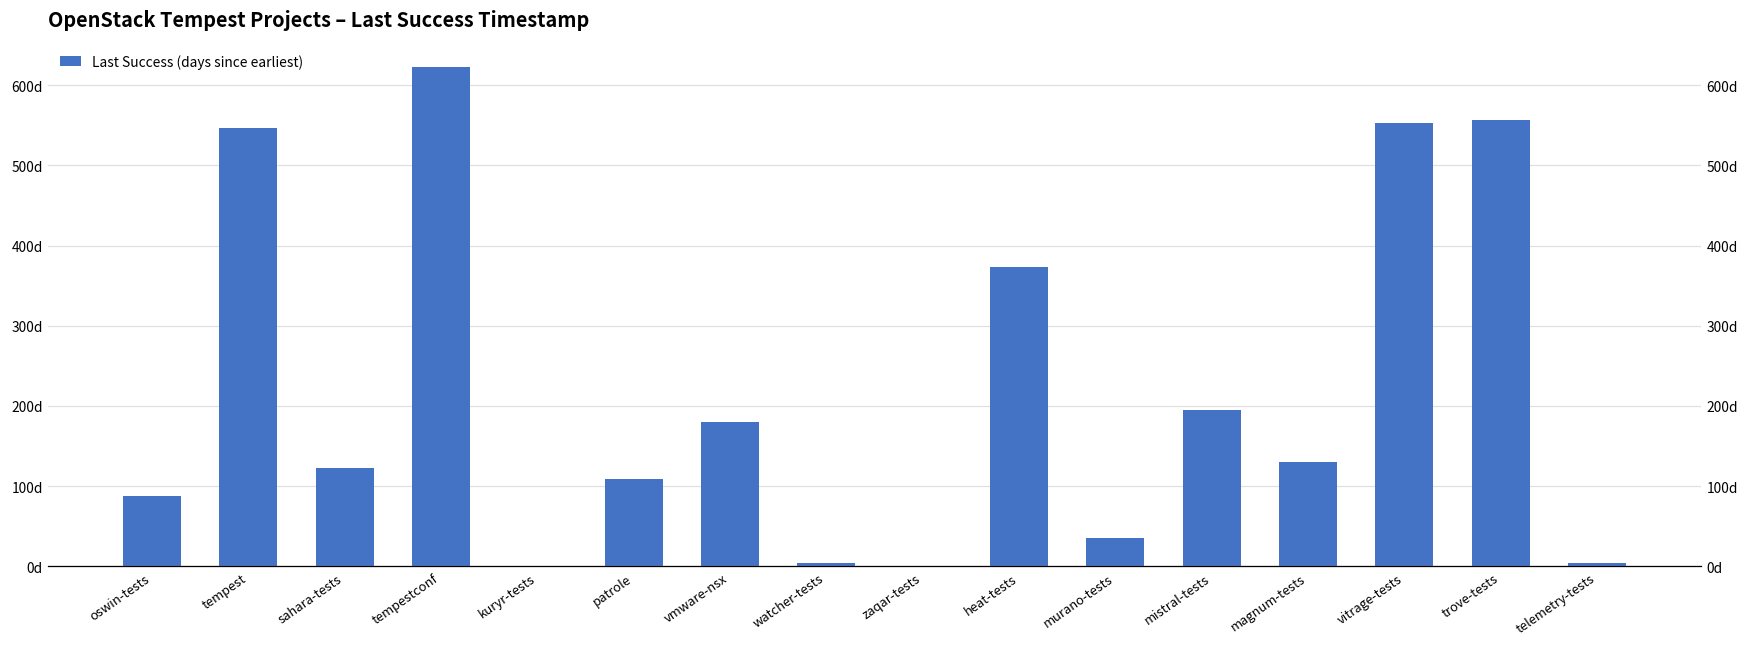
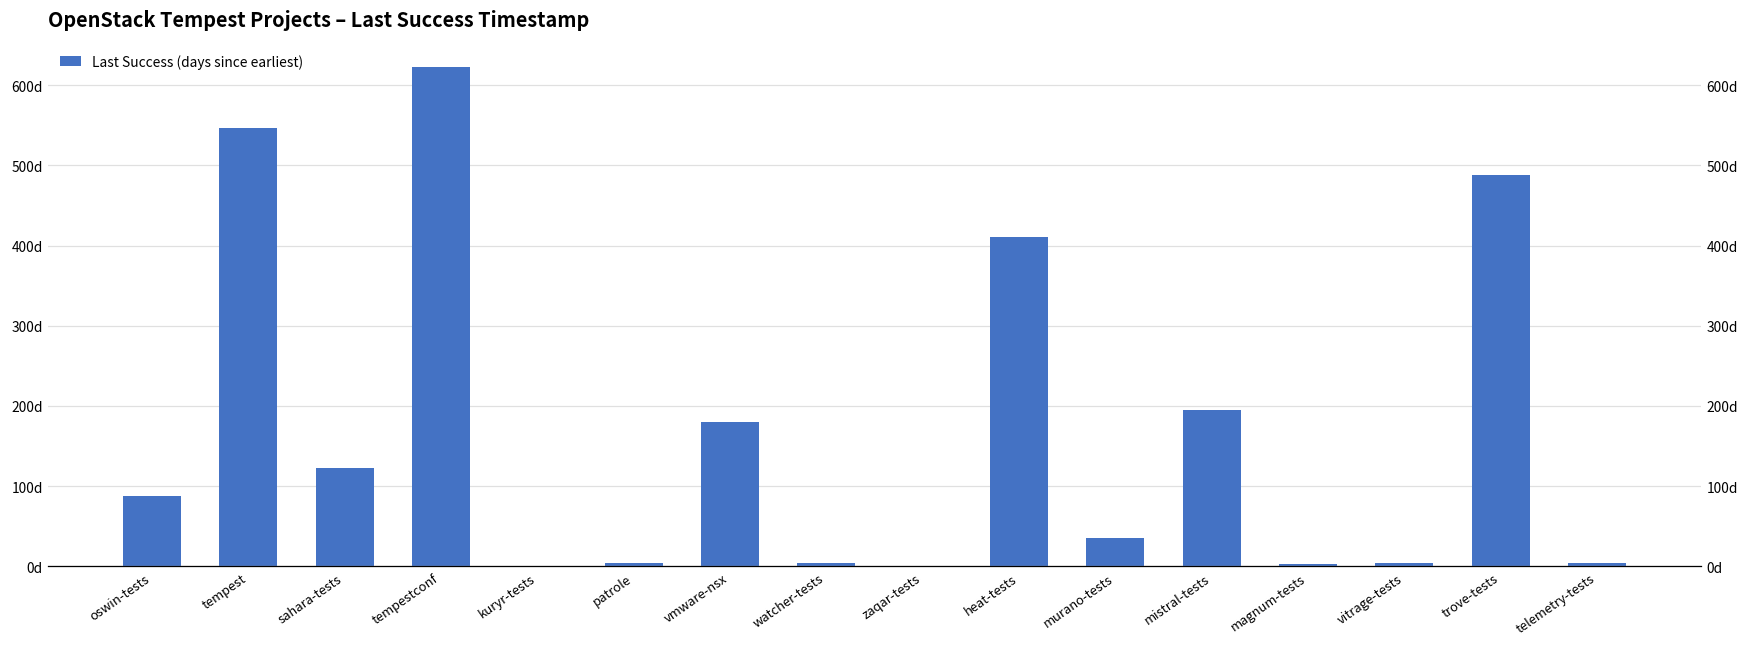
patrole: 110d -> 0d
heat-tests: 370d -> 410d
magnum-tests: 130d -> 0d
vitrage-tests: 550d -> 0d
trove-tests: 560d -> 490d
